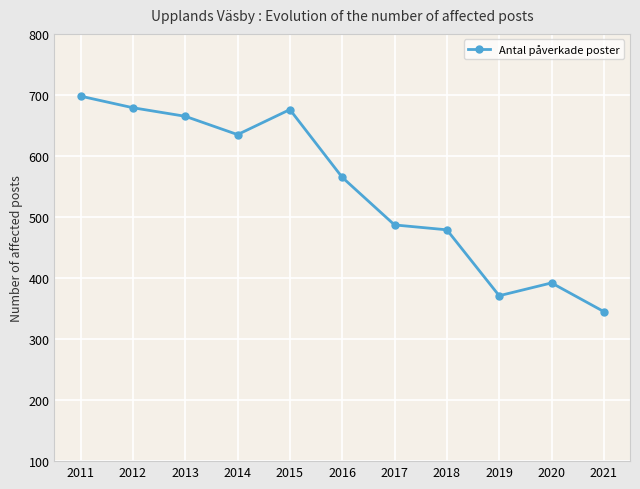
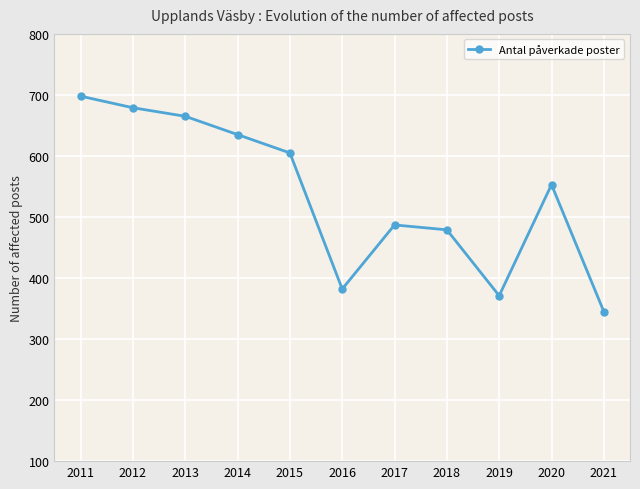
2015: 680 -> 610
2016: 570 -> 380
2020: 390 -> 550
